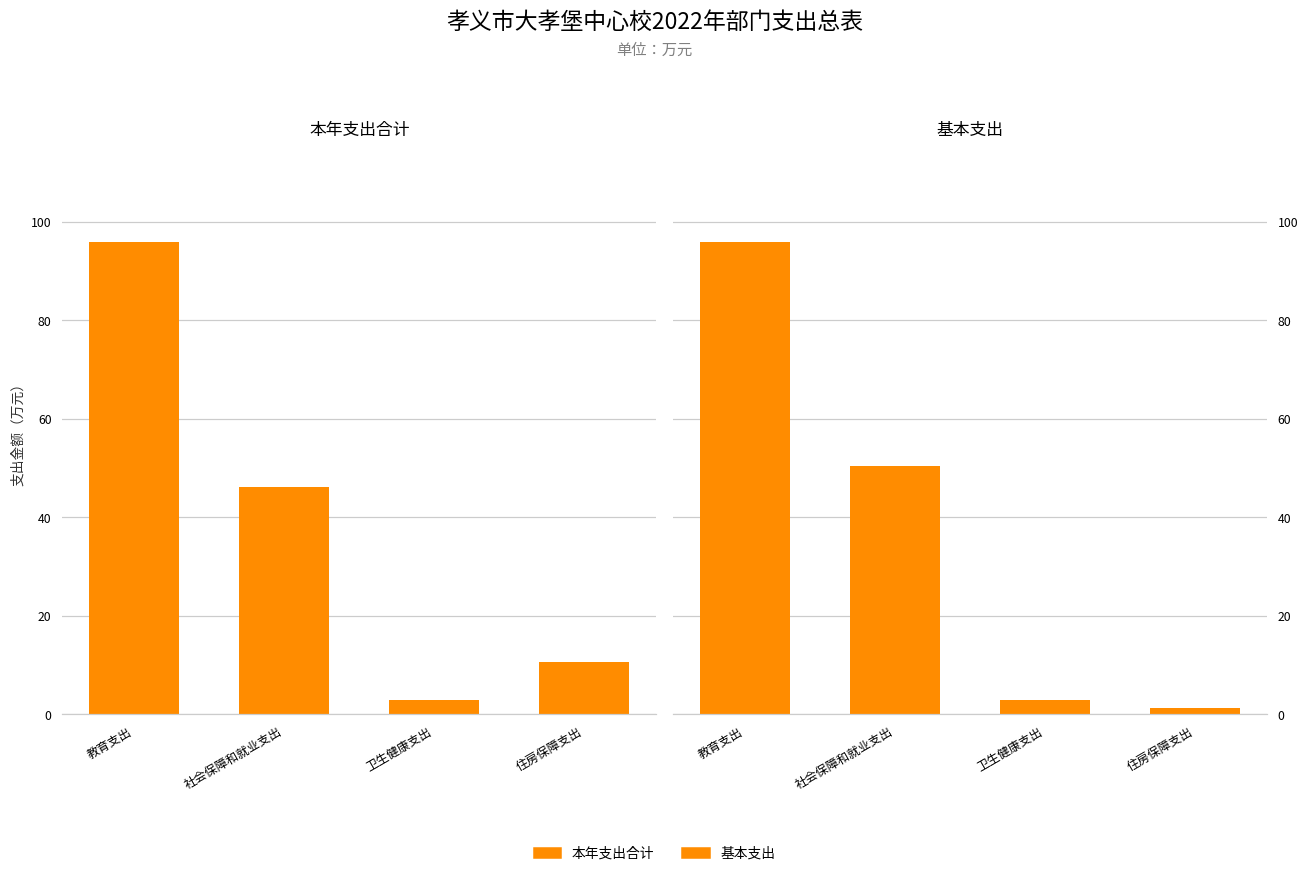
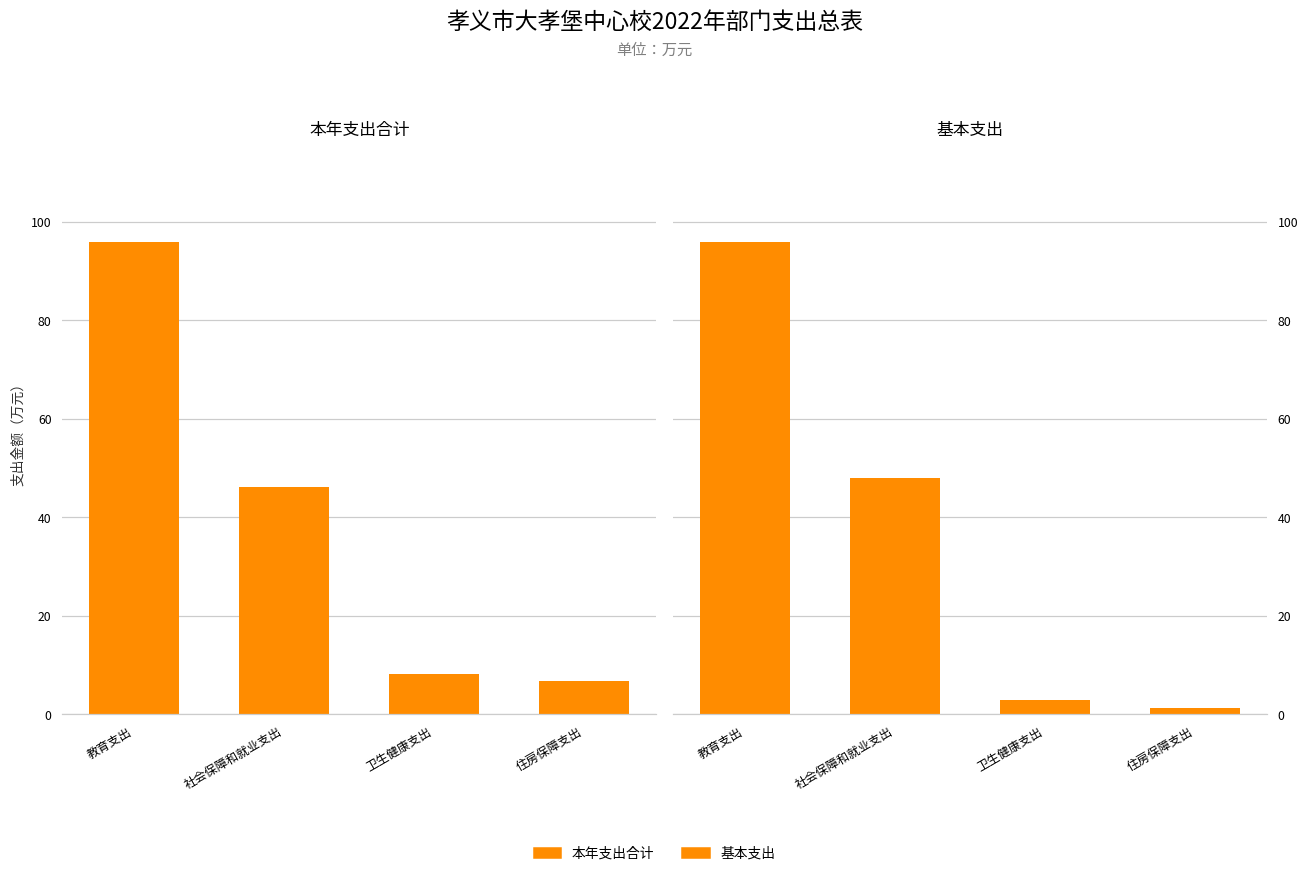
本年支出合计, 卫生健康支出: 3 -> 8
本年支出合计, 住房保障支出: 11 -> 7
基本支出, 社会保障和就业支出: 50 -> 48
